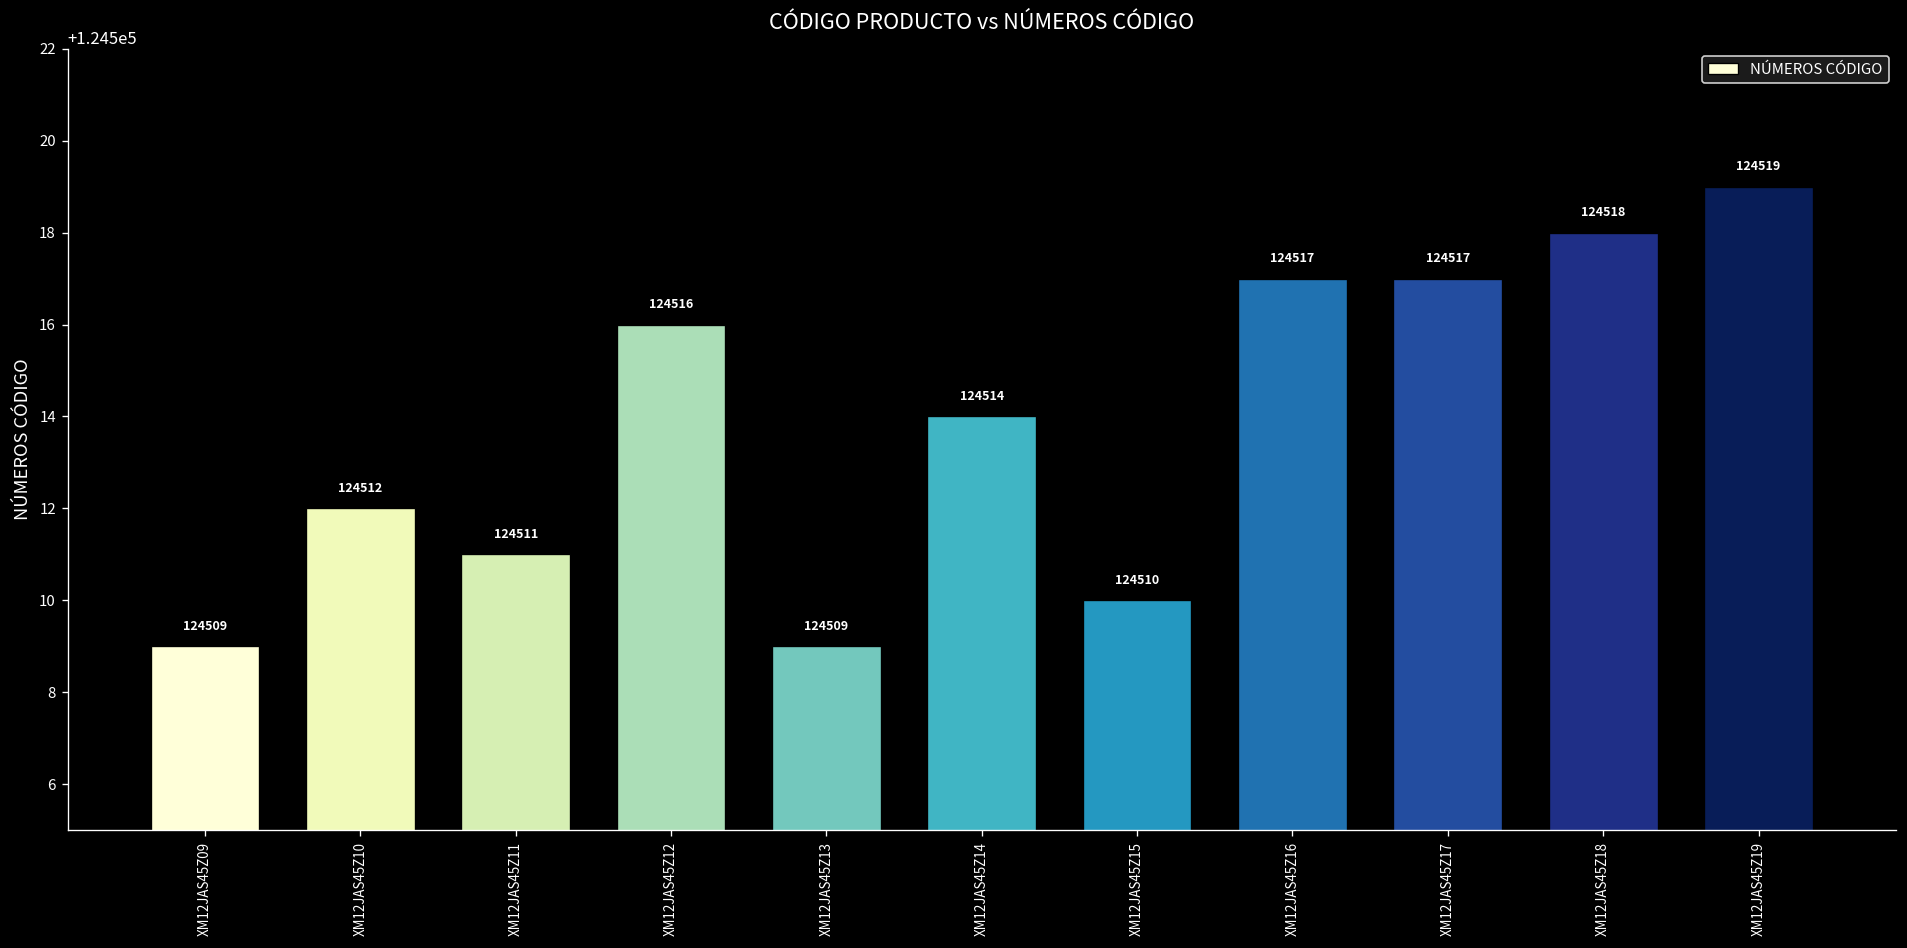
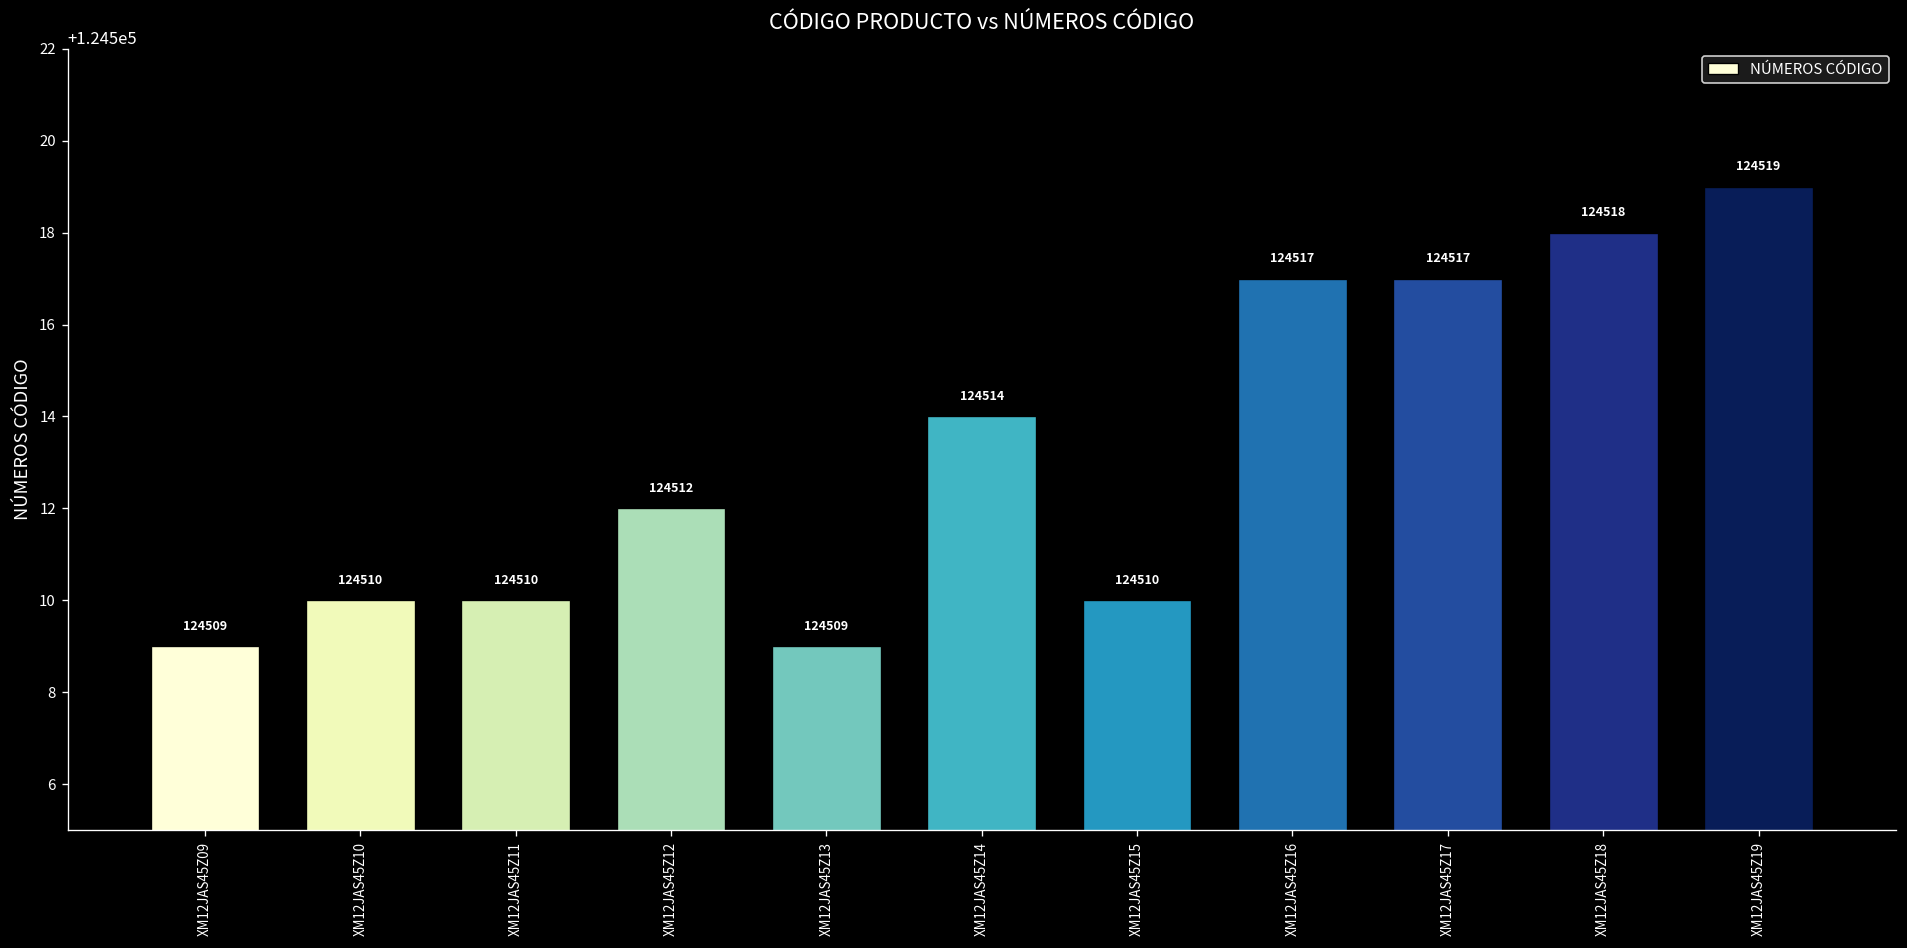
XM12JAS45Z10: 124512 -> 124510
XM12JAS45Z11: 124511 -> 124510
XM12JAS45Z12: 124516 -> 124512
